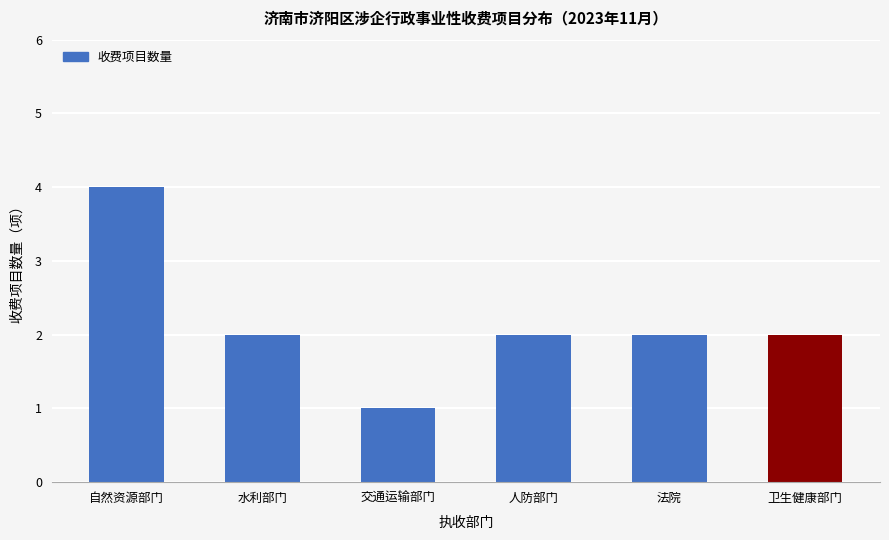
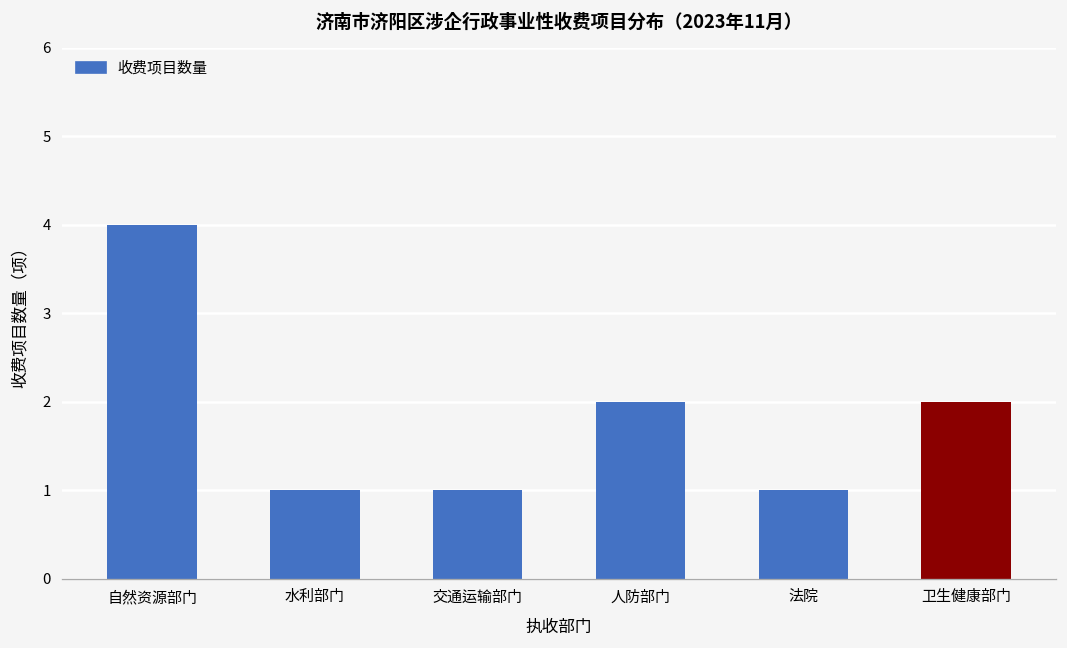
水利部门: 2 -> 1
法院: 2 -> 1
